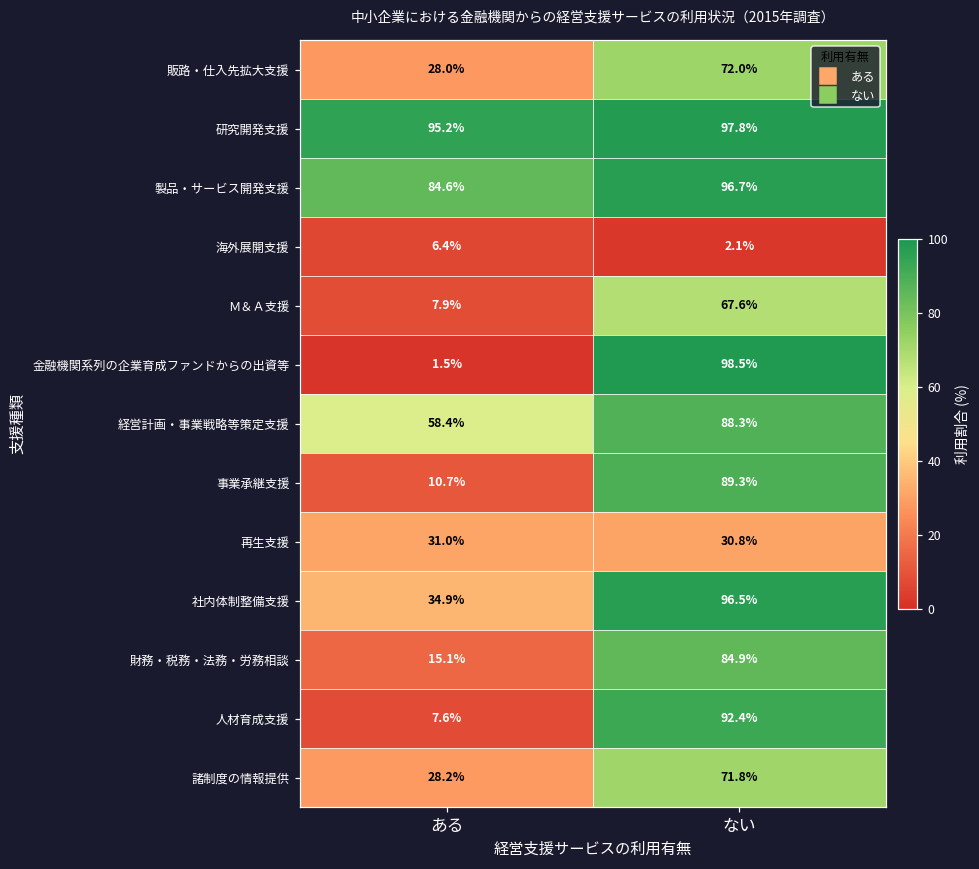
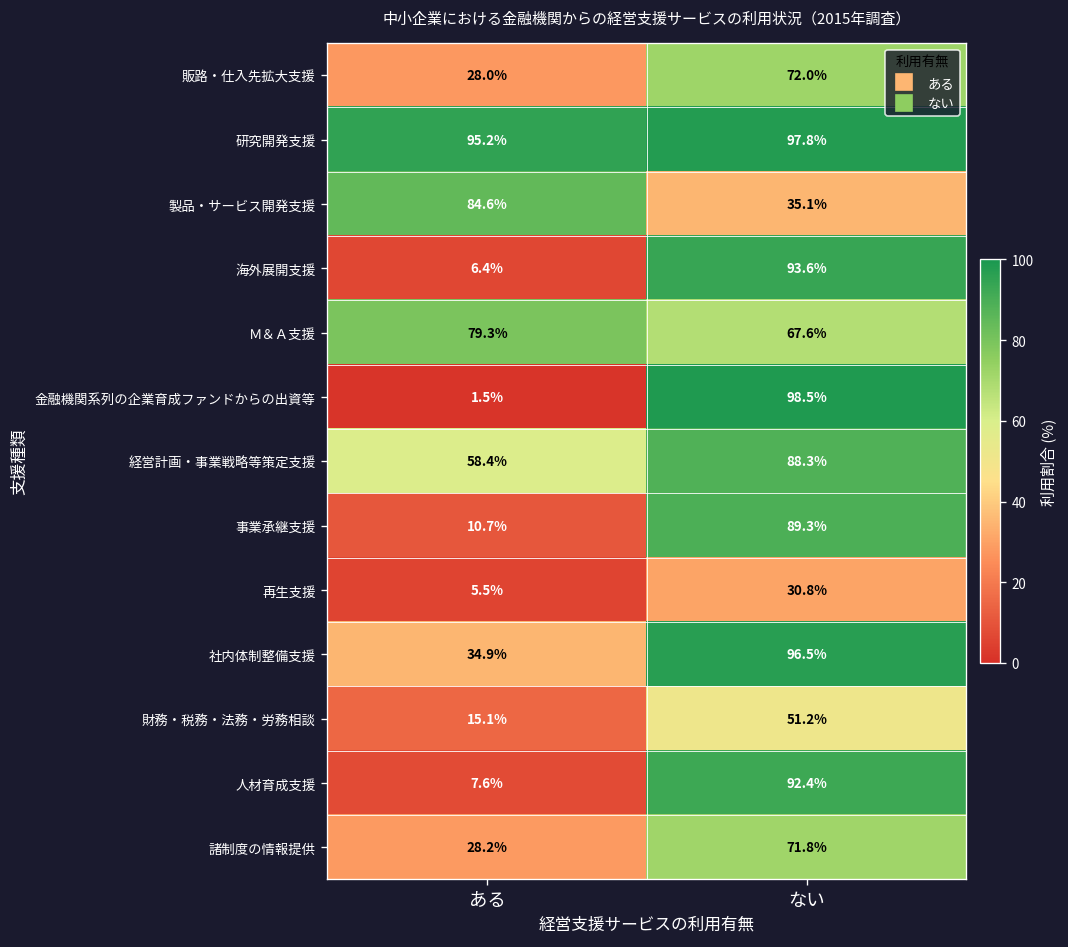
製品・サービス開発支援, ない: 96.7% -> 35.1%
海外展開支援, ない: 2.1% -> 93.6%
Ｍ＆Ａ支援, ある: 7.9% -> 79.3%
再生支援, ある: 31.0% -> 5.5%
財務・税務・法務・労務相談, ない: 84.9% -> 51.2%
